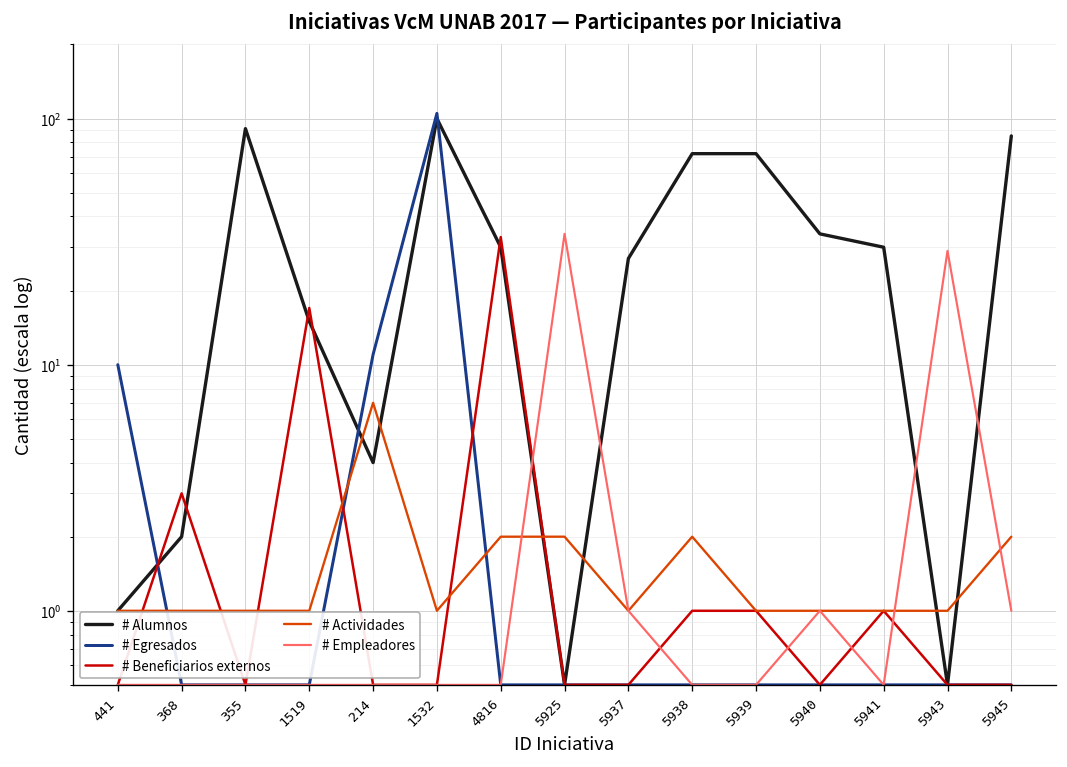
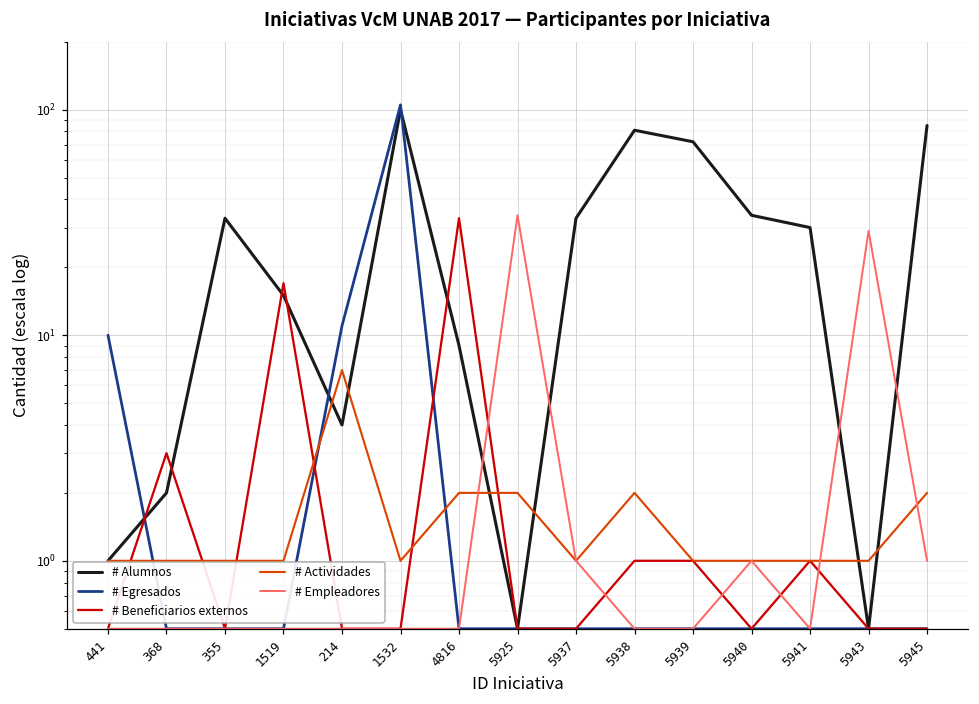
# Alumnos, 355: 90 -> 33
# Alumnos, 4816: 30 -> 9
# Alumnos, 5937: 27 -> 33
# Alumnos, 5938: 72 -> 81
